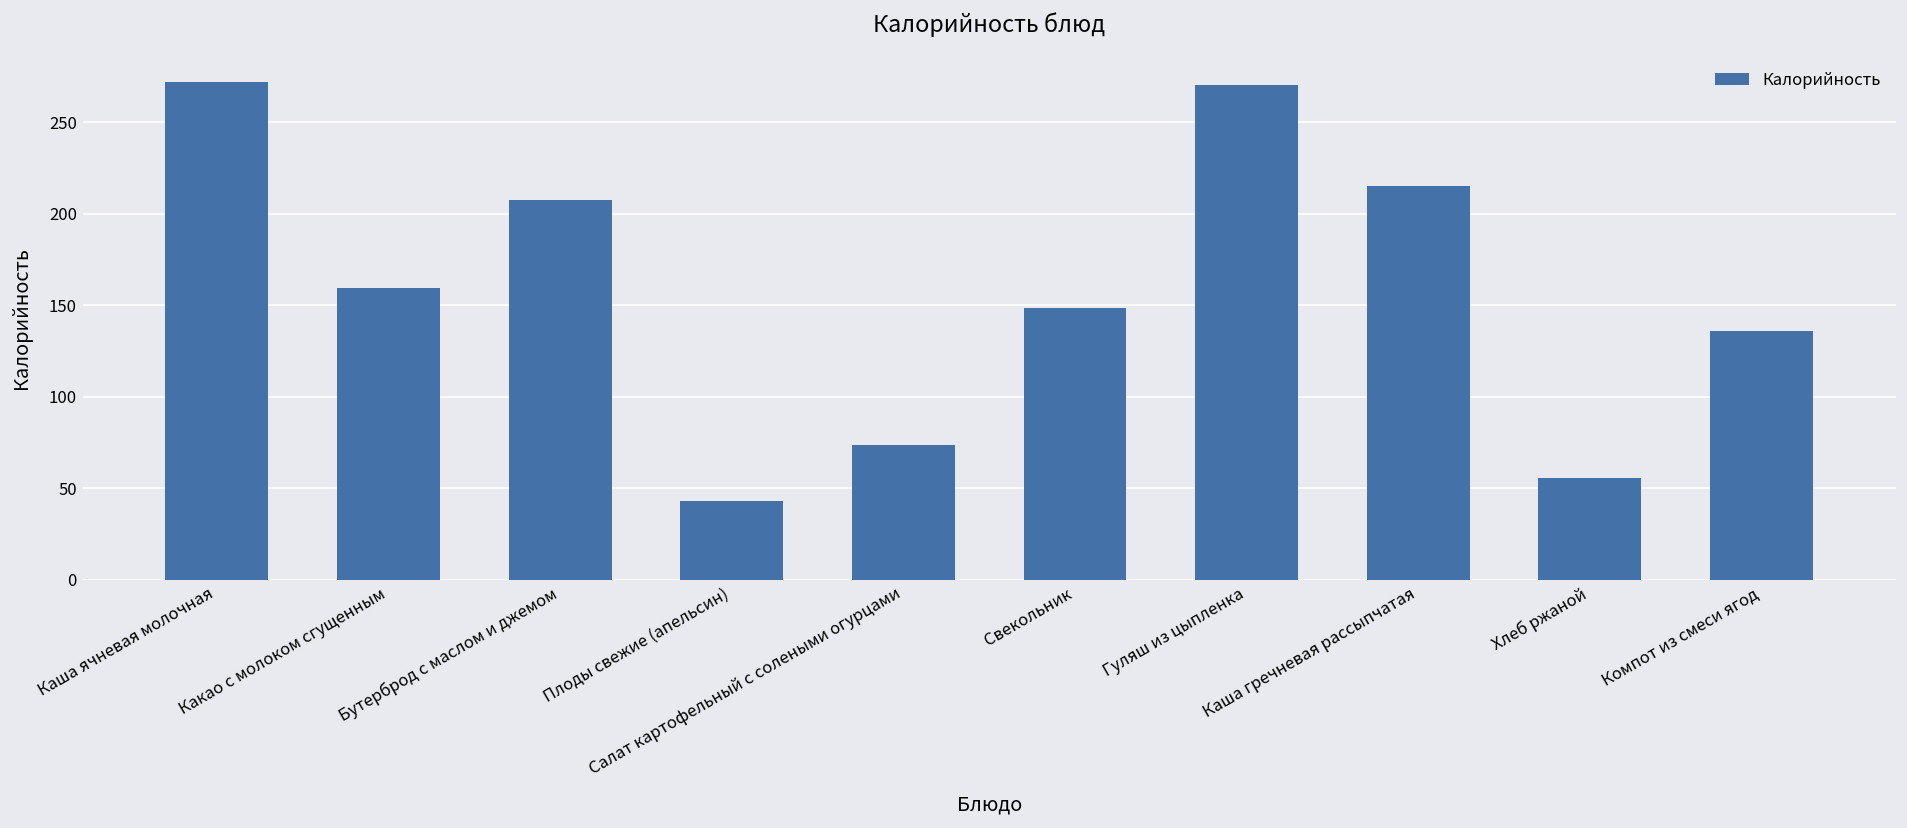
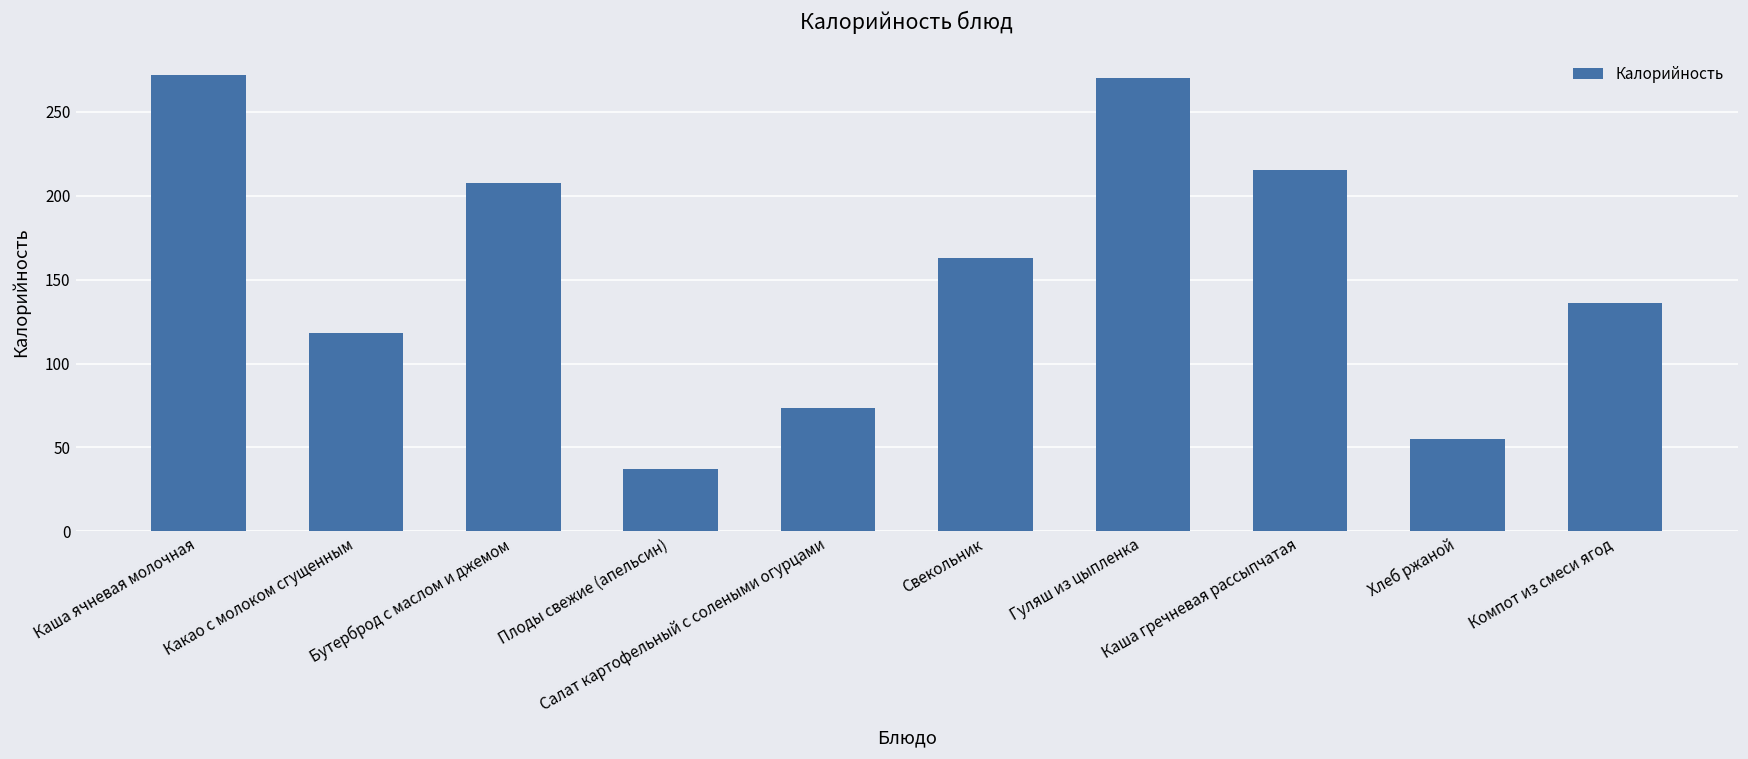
Какао с молоком сгущенным: 159 -> 118
Плоды свежие (апельсин): 43 -> 37
Свекольник: 148 -> 163
